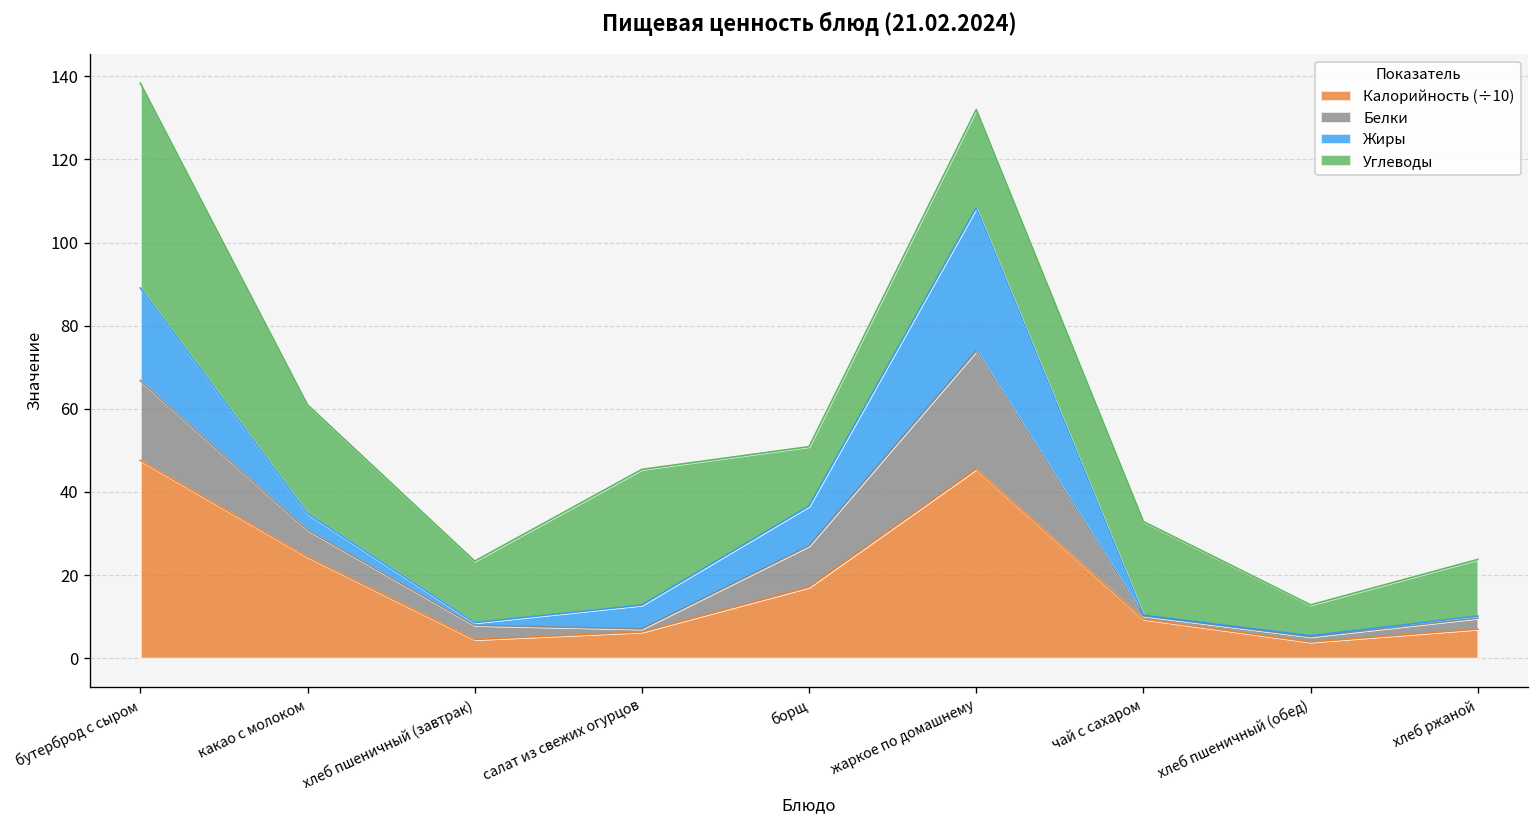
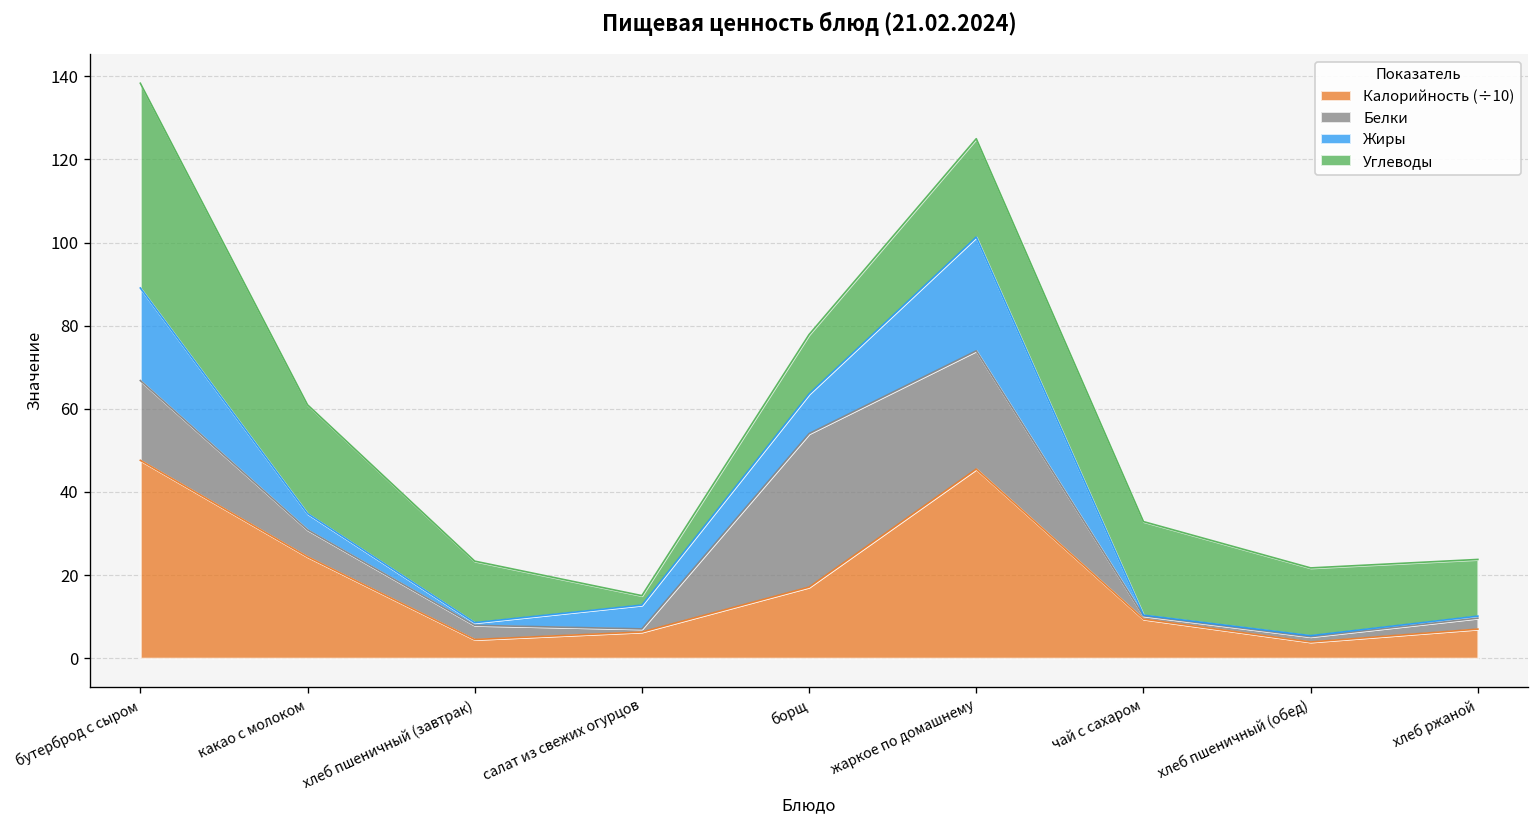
Углеводы, салат из свежих огурцов: 33 -> 2
Белки, борщ: 10 -> 37
Жиры, жаркое по домашнему: 34 -> 27
Углеводы, хлеб пшеничный (обед): 7 -> 16
